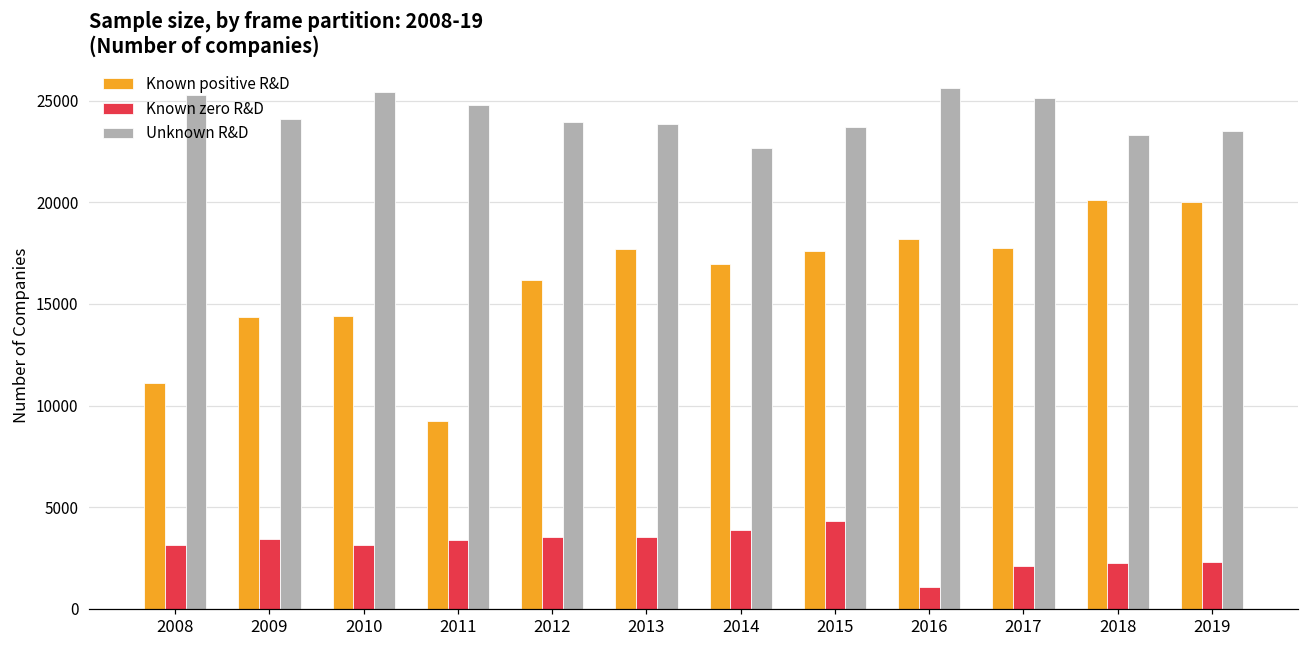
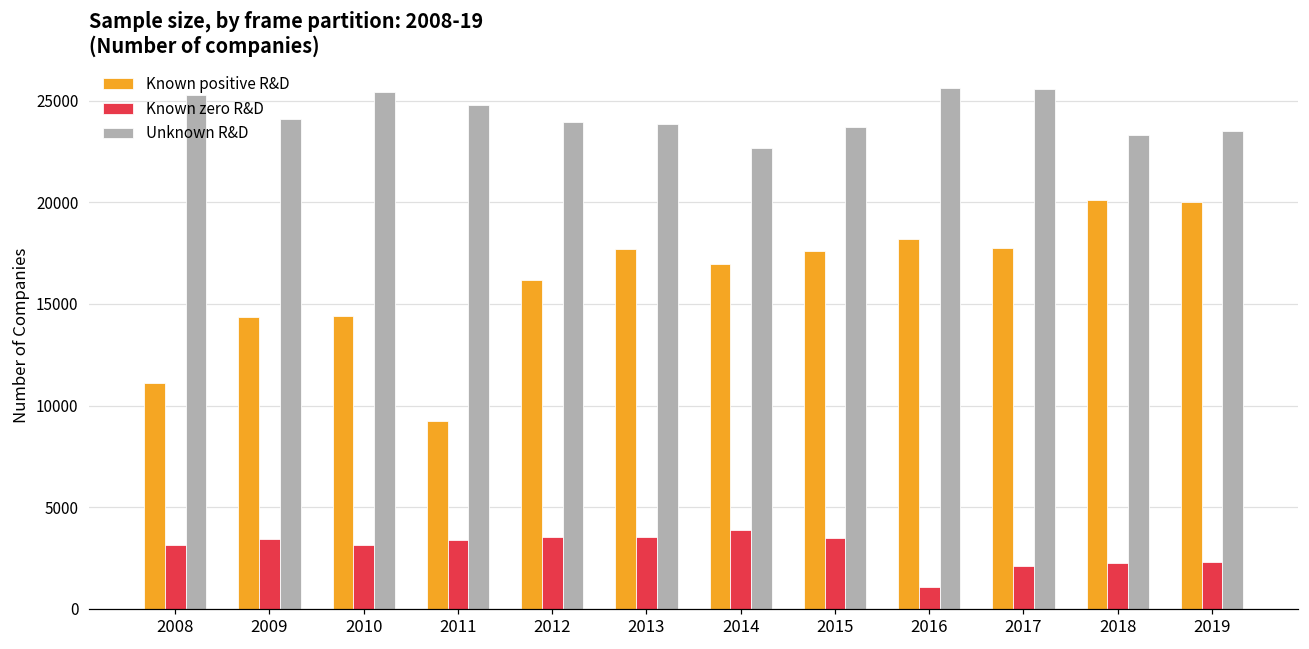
Known zero R&D, 2015: 4300 -> 3500
Unknown R&D, 2017: 25100 -> 25600
